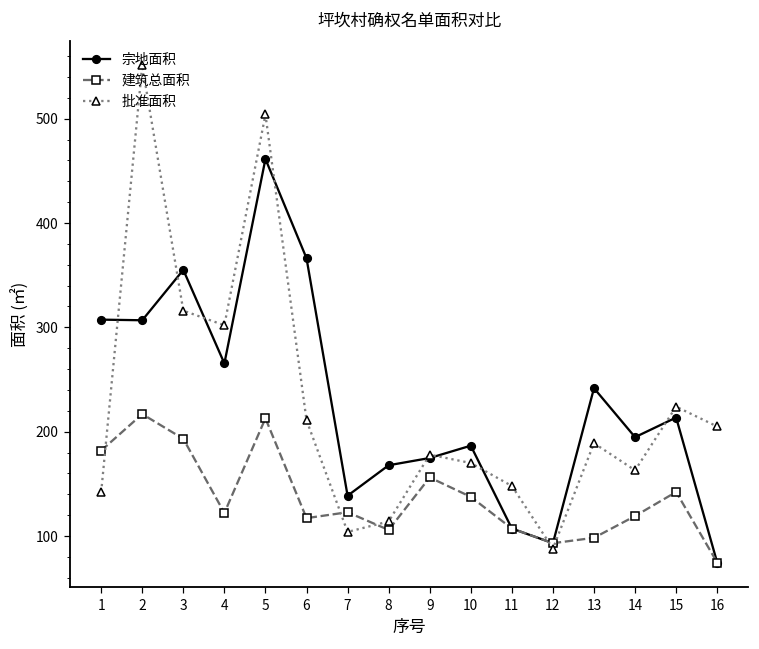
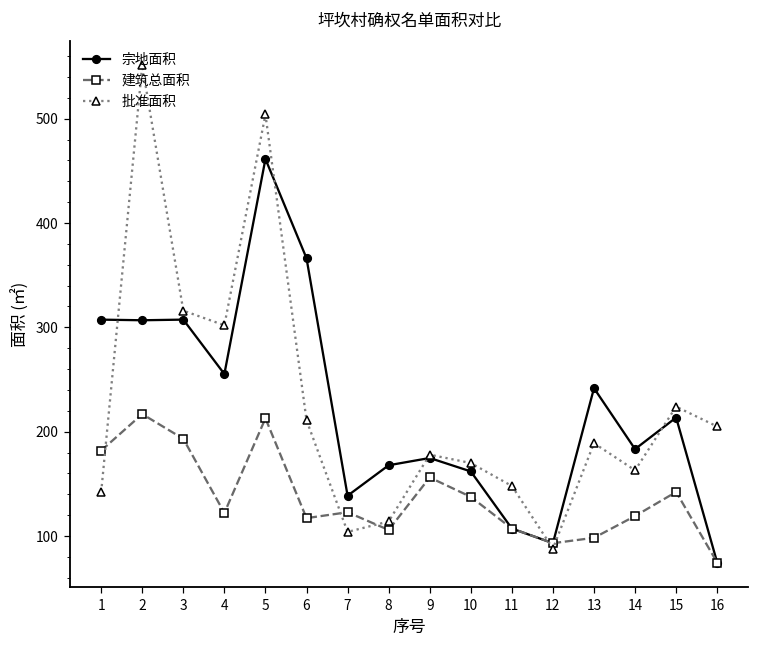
宗地面积, 3: 360 -> 310
宗地面积, 4: 270 -> 260
宗地面积, 10: 190 -> 160
宗地面积, 14: 190 -> 180
